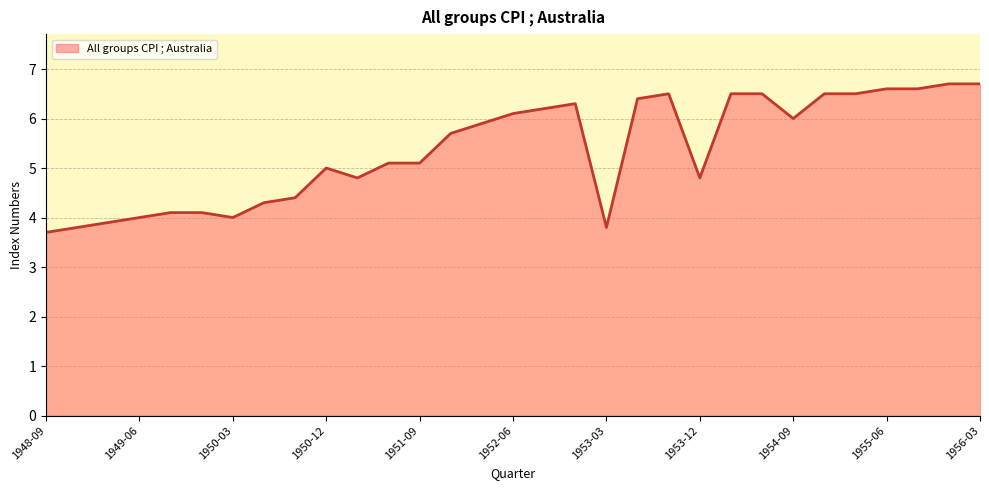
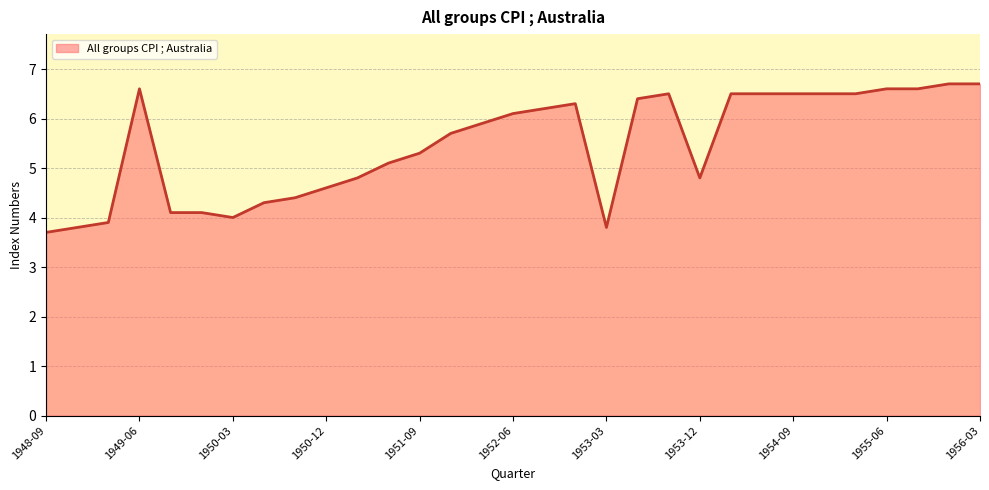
1949-06: 4.0 -> 6.6
1950-12: 5.0 -> 4.6
1951-09: 5.1 -> 5.3
1954-09: 6.0 -> 6.5
